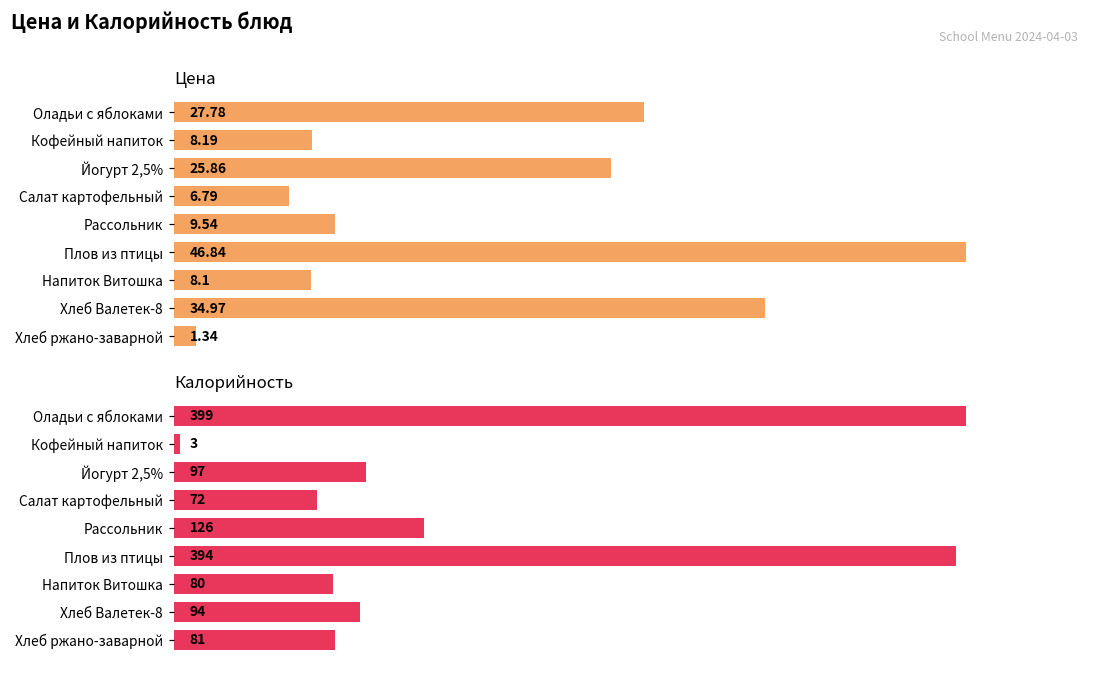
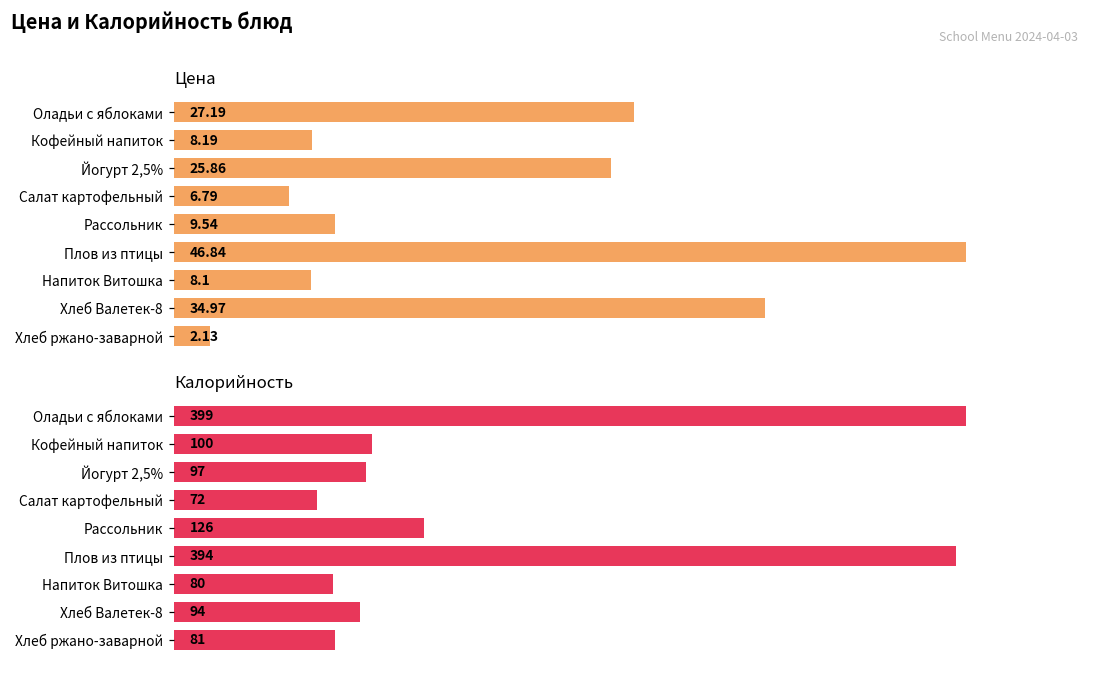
Цена, Оладьи с яблоками: 27.78 -> 27.19
Цена, Хлеб ржано-заварной: 1.34 -> 2.13
Калорийность, Кофейный напиток: 3 -> 100
